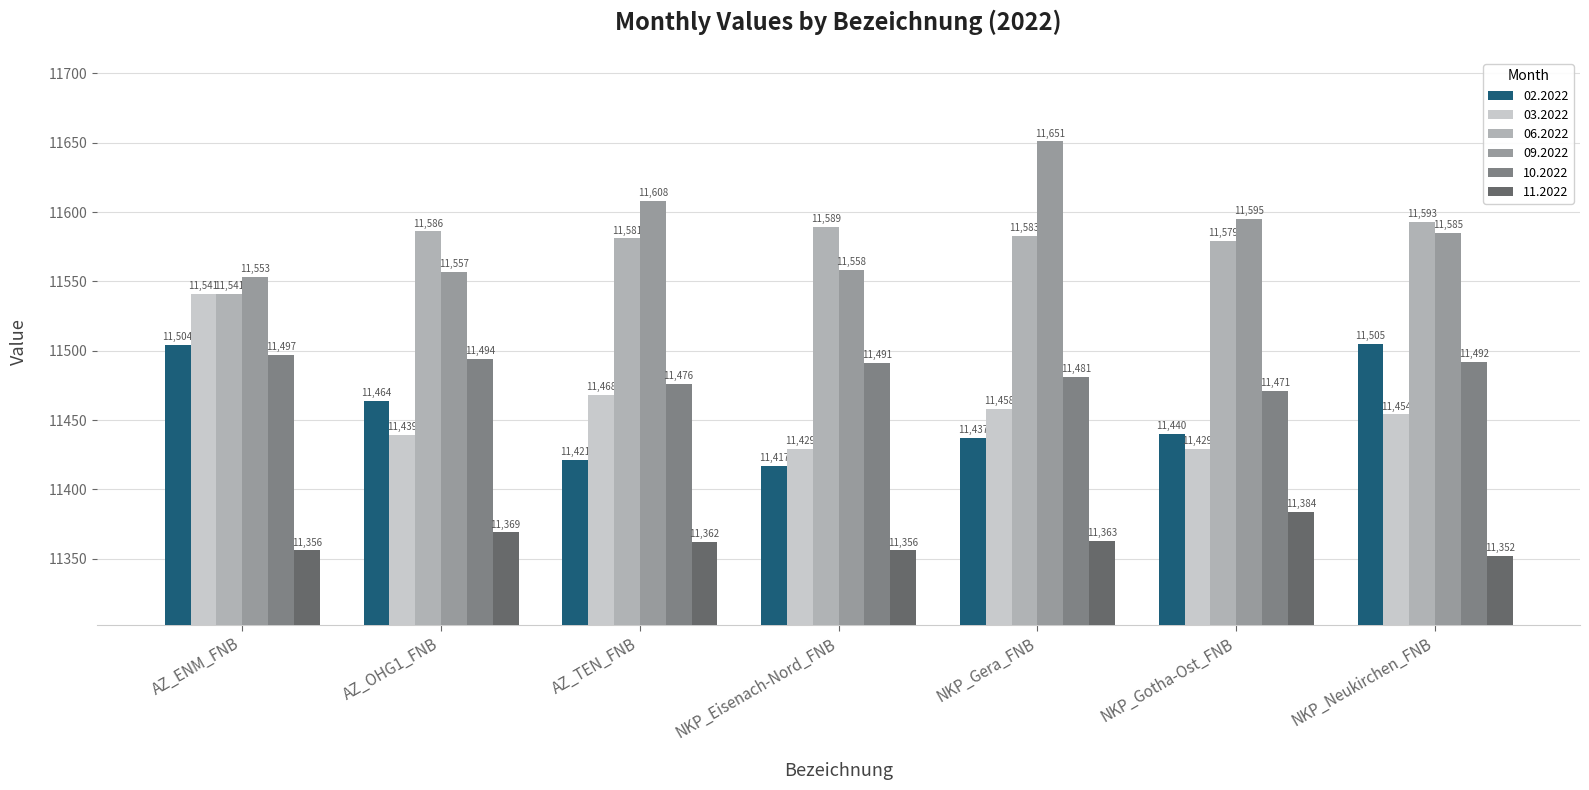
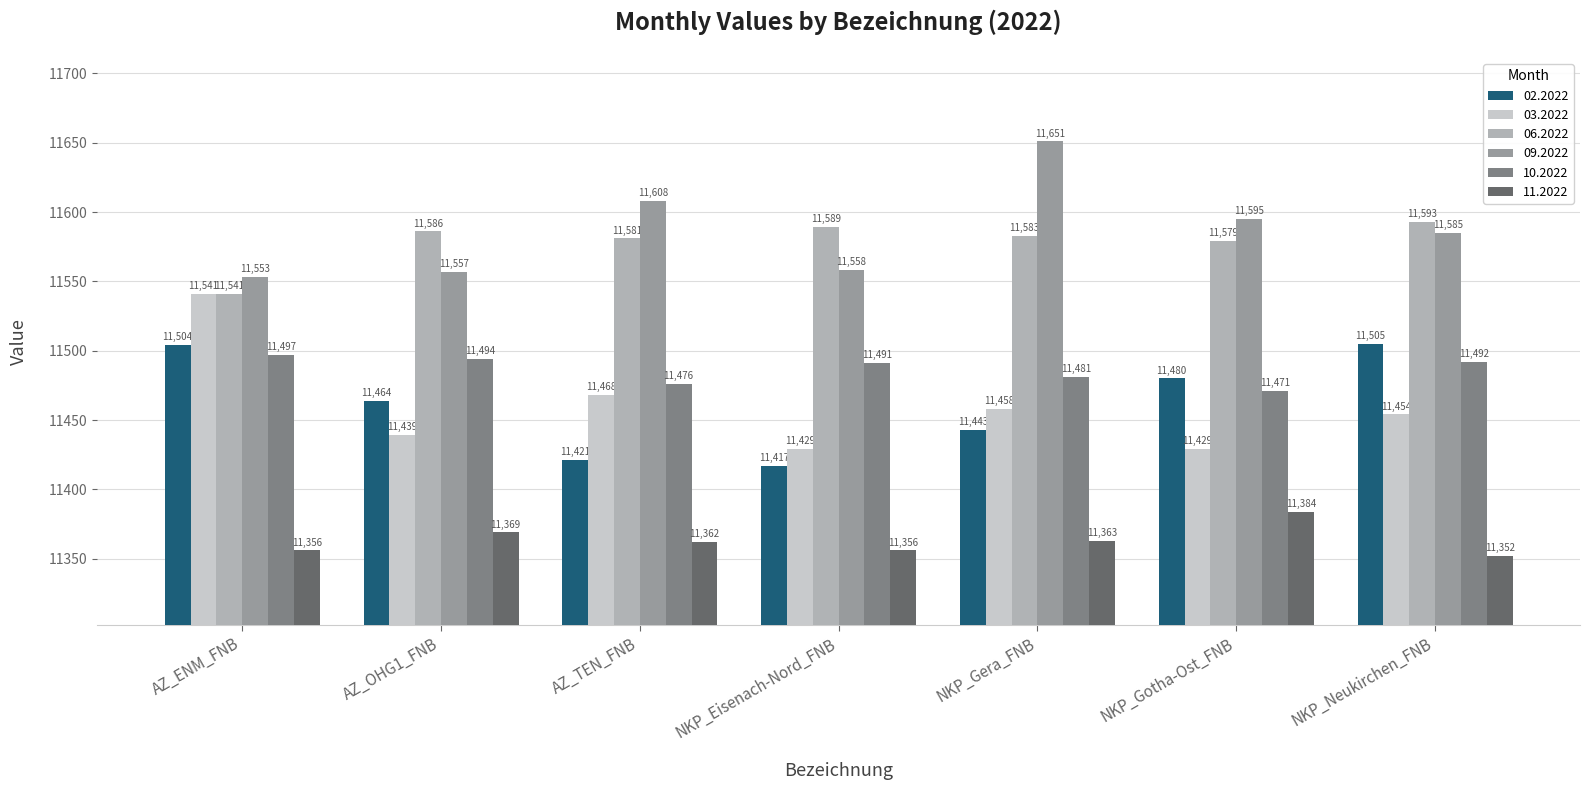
02.2022, NKP_Gera_FNB: 11,437 -> 11,443
02.2022, NKP_Gotha-Ost_FNB: 11,440 -> 11,480
